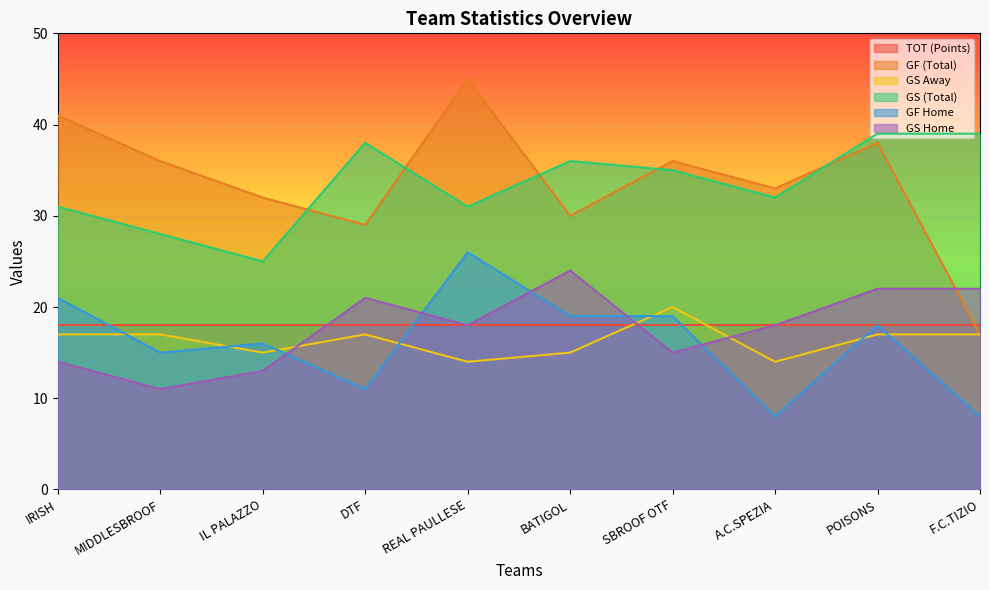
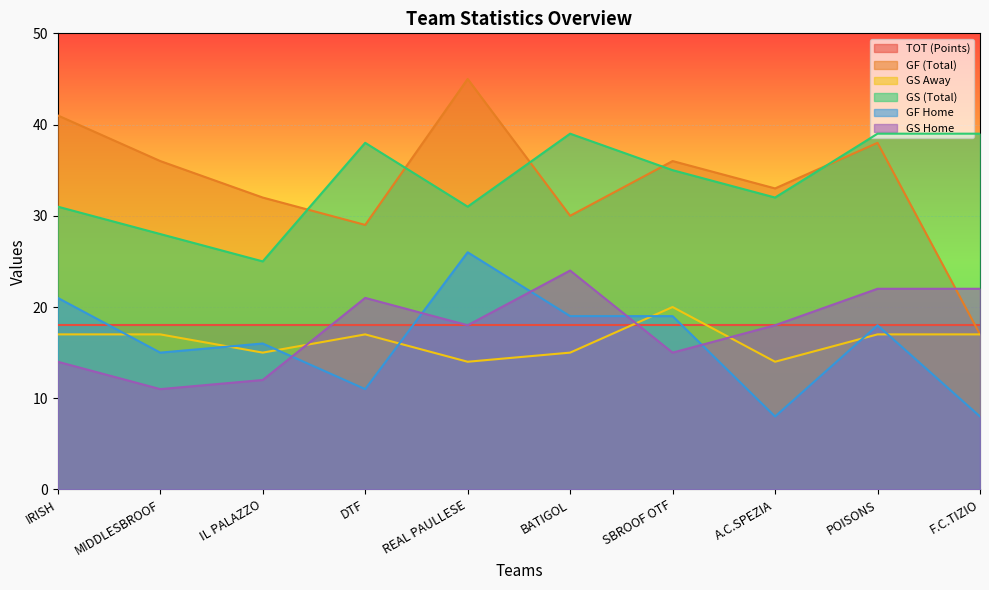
GS Home, IL PALAZZO: 13 -> 12
GS (Total), BATIGOL: 36 -> 39
